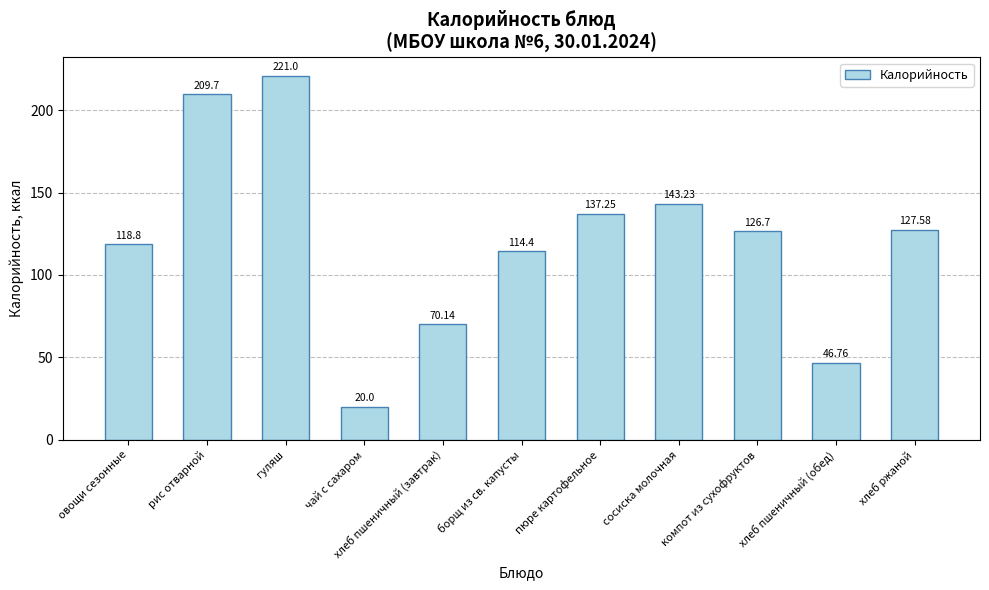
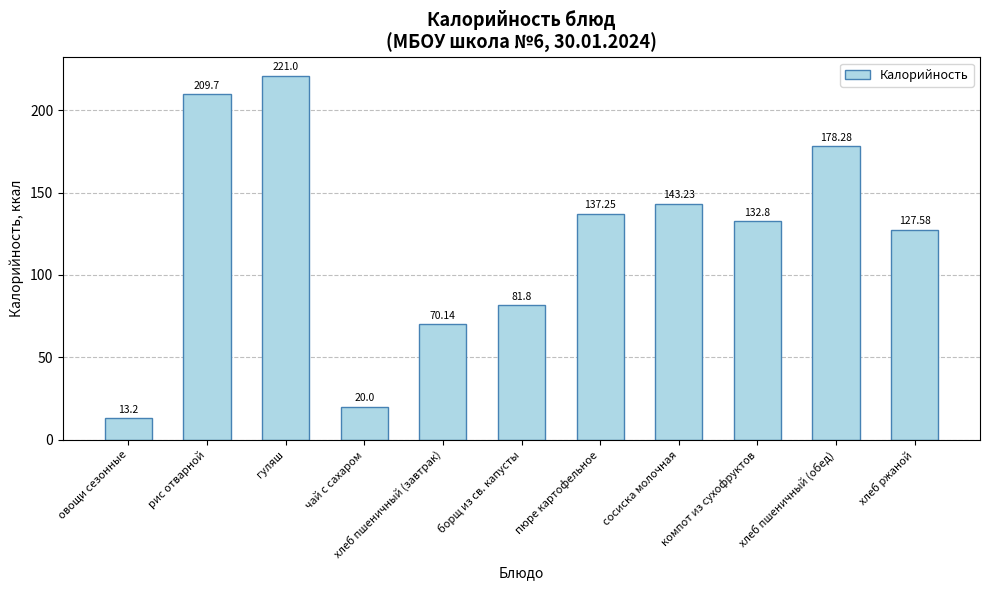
овощи сезонные: 118.8 -> 13.2
борщ из св. капусты: 114.4 -> 81.8
компот из сухофруктов: 126.7 -> 132.8
хлеб пшеничный (обед): 46.76 -> 178.28
